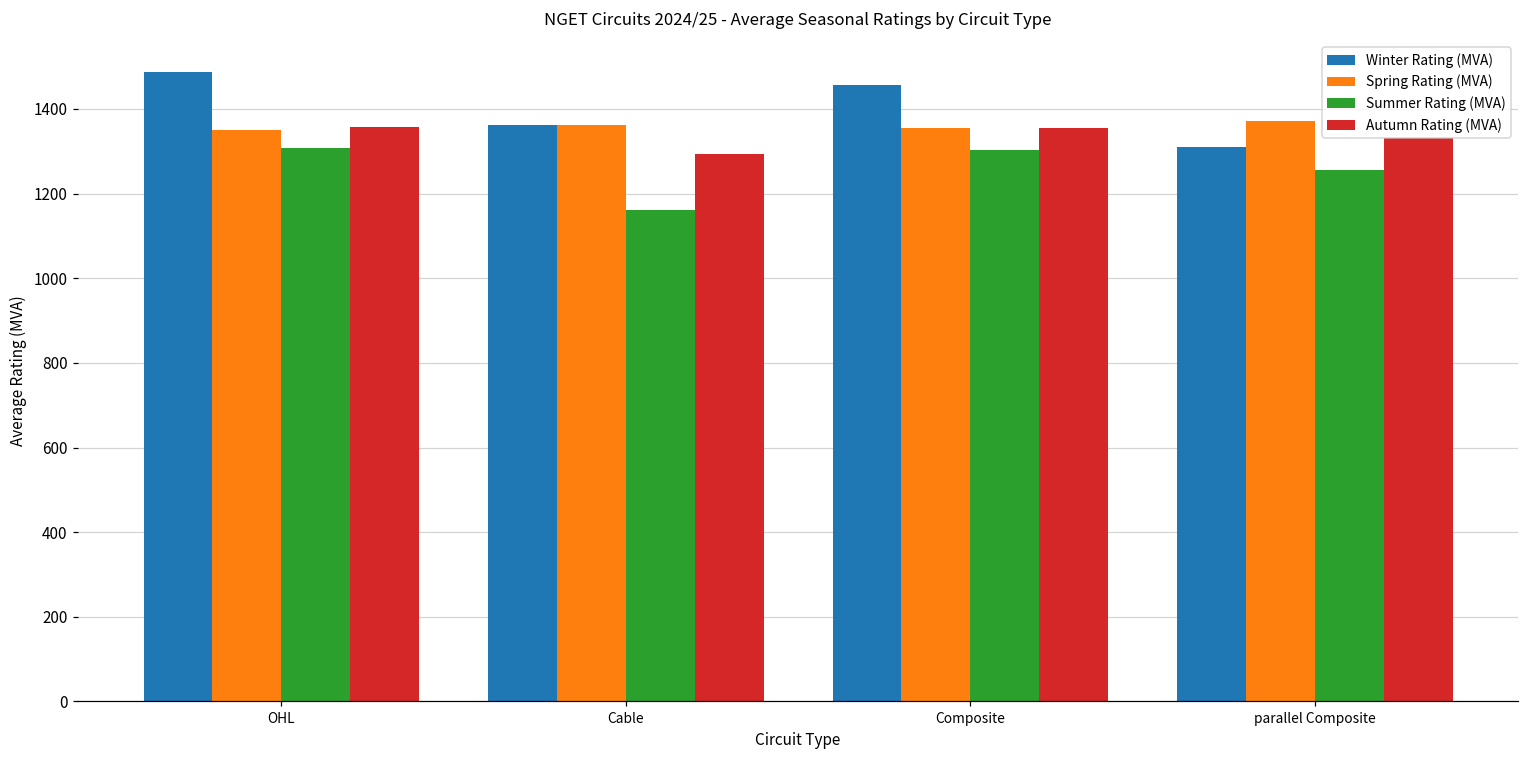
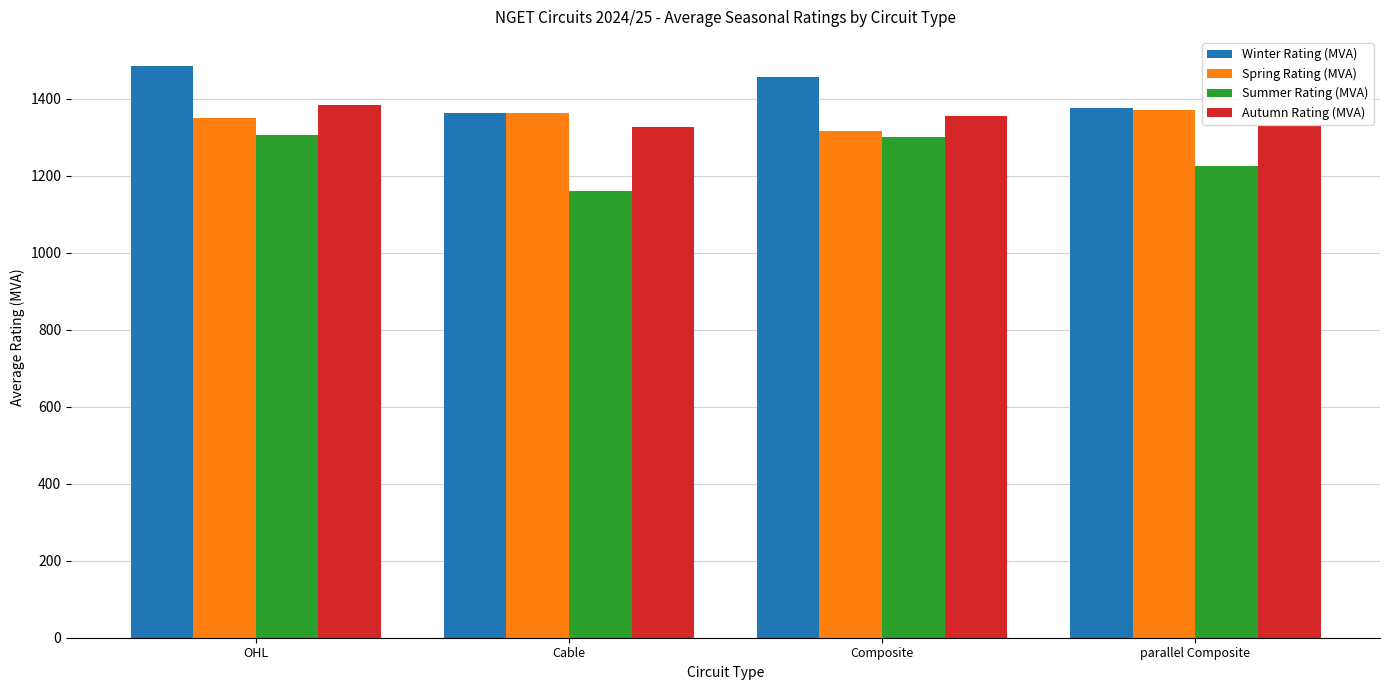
Autumn Rating (MVA), OHL: 1360 -> 1380
Autumn Rating (MVA), Cable: 1290 -> 1330
Spring Rating (MVA), Composite: 1360 -> 1320
Winter Rating (MVA), parallel Composite: 1310 -> 1380
Summer Rating (MVA), parallel Composite: 1260 -> 1230
